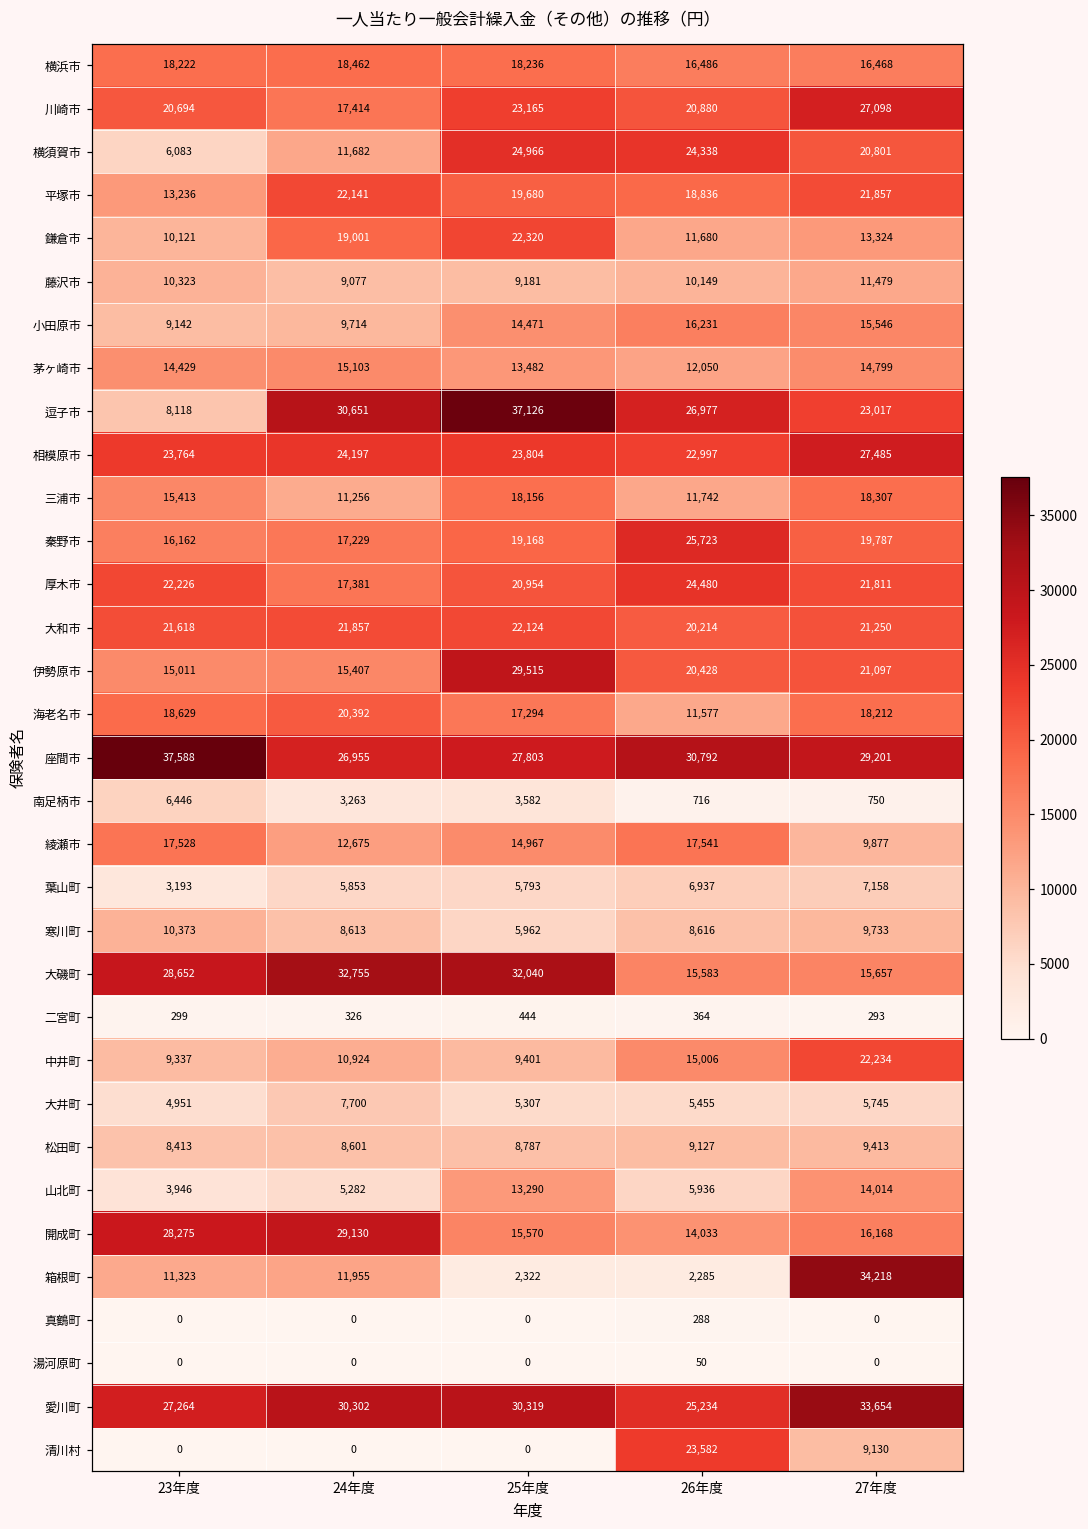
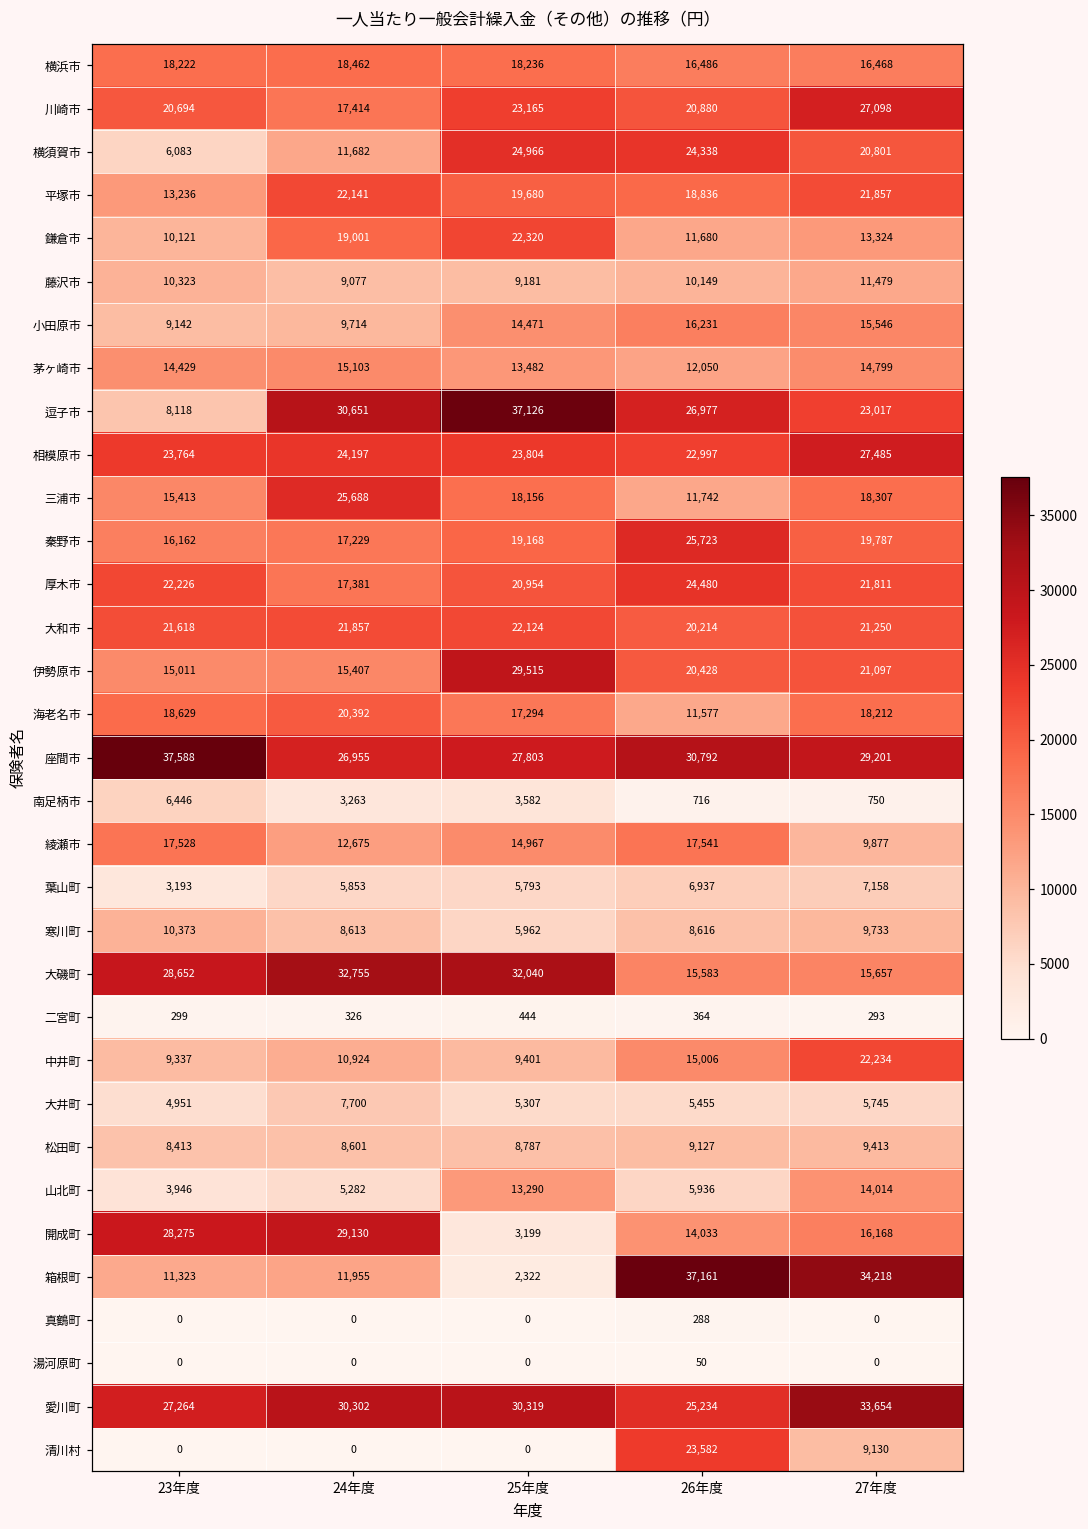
三浦市, 24年度: 11,256 -> 25,688
開成町, 25年度: 15,570 -> 3,199
箱根町, 26年度: 2,285 -> 37,161
